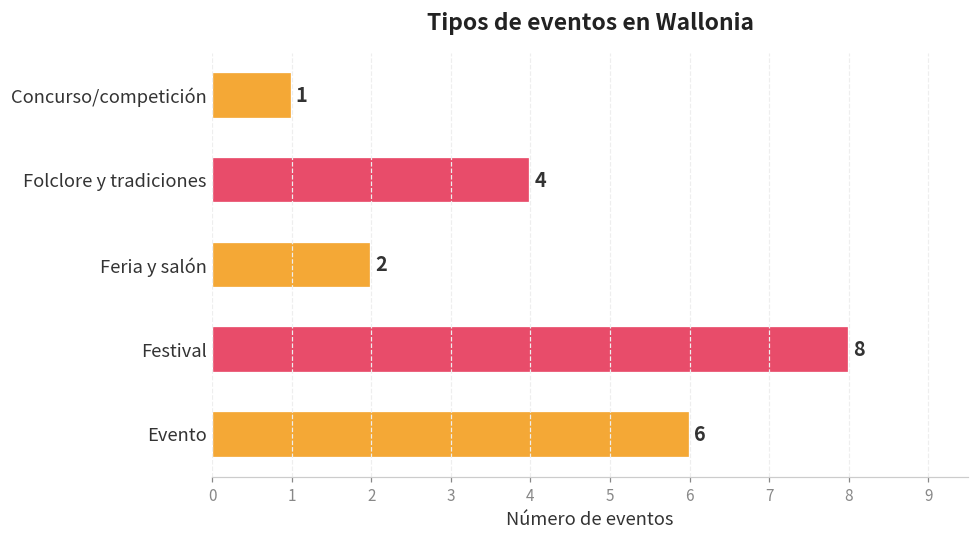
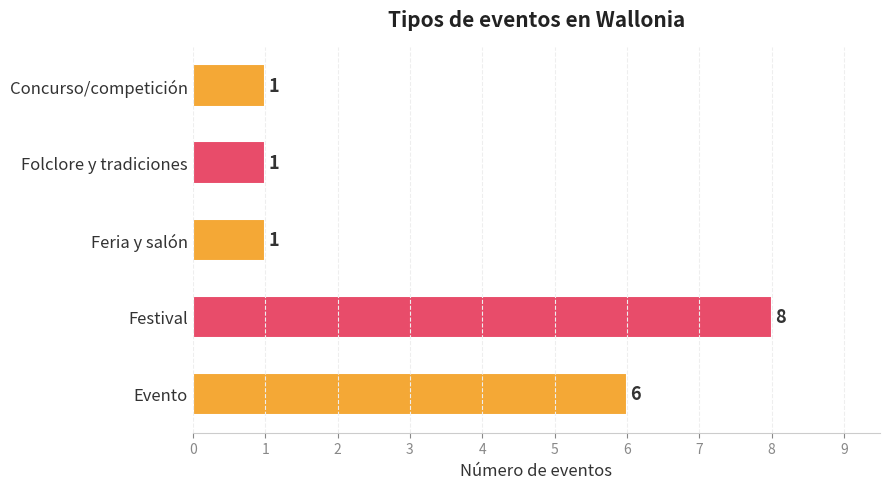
Folclore y tradiciones: 4 -> 1
Feria y salón: 2 -> 1
